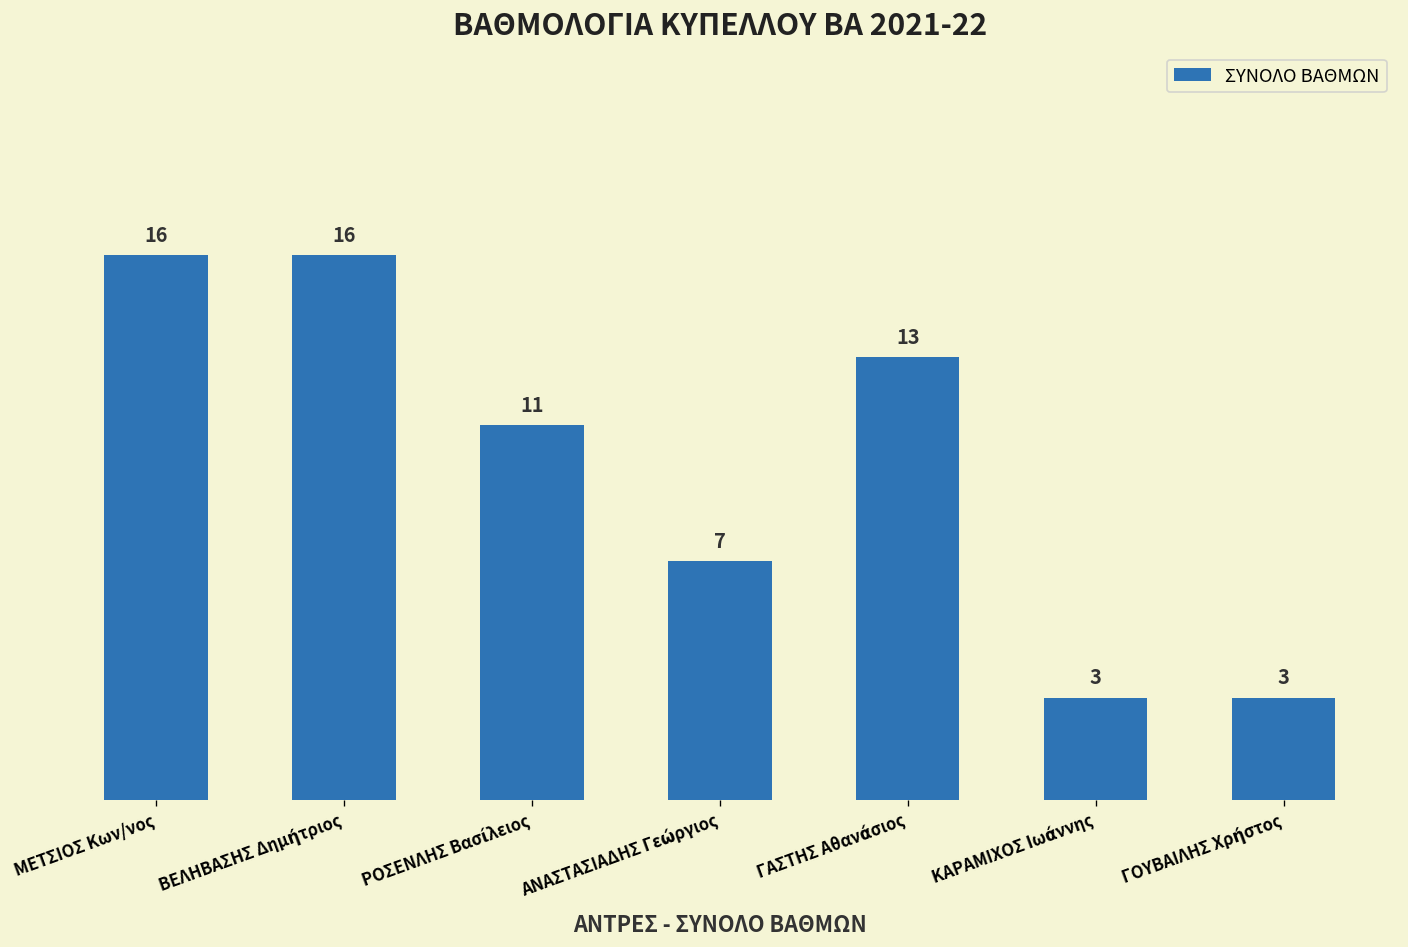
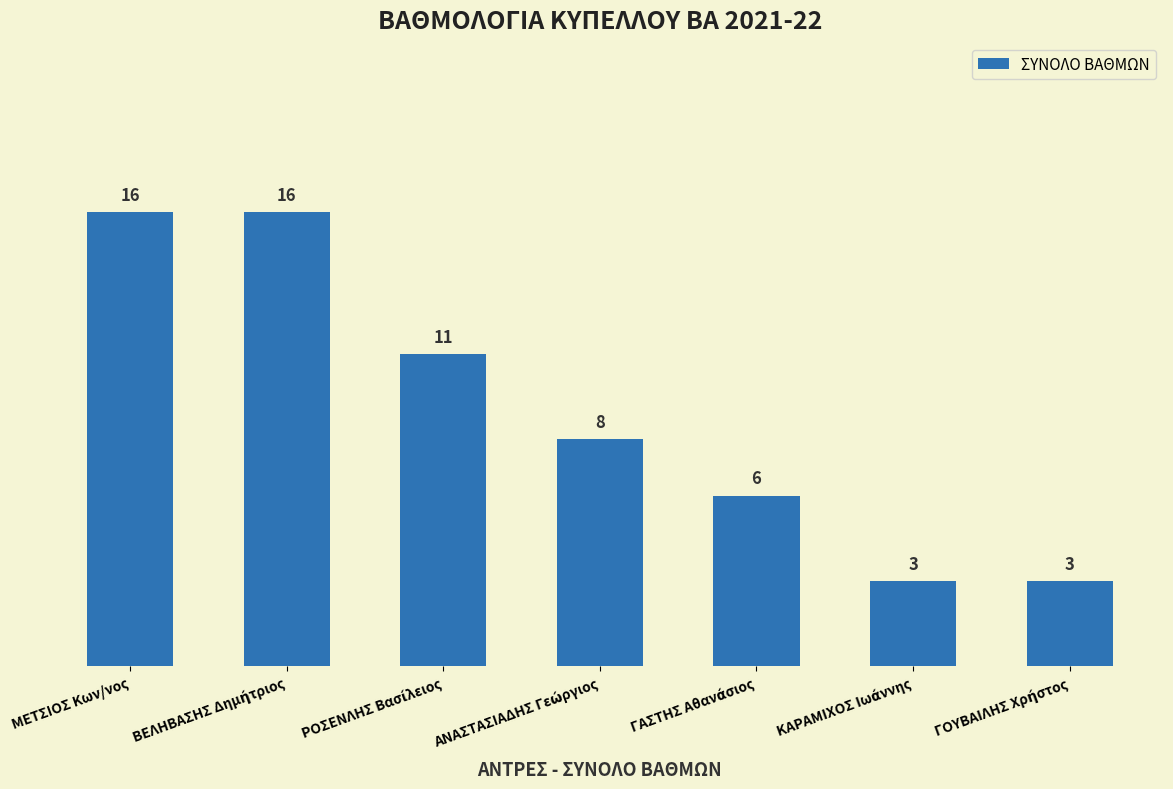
ΑΝΑΣΤΑΣΙΑΔΗΣ Γεώργιος: 7 -> 8
ΓΑΣΤΗΣ Αθανάσιος: 13 -> 6
